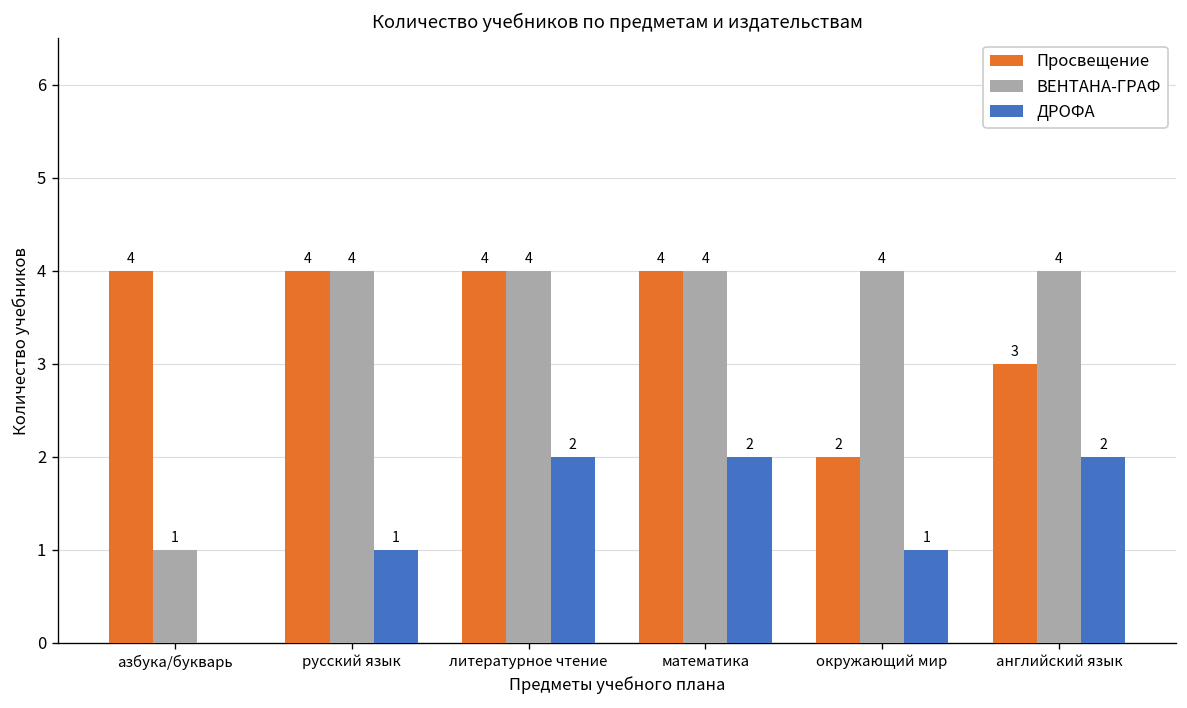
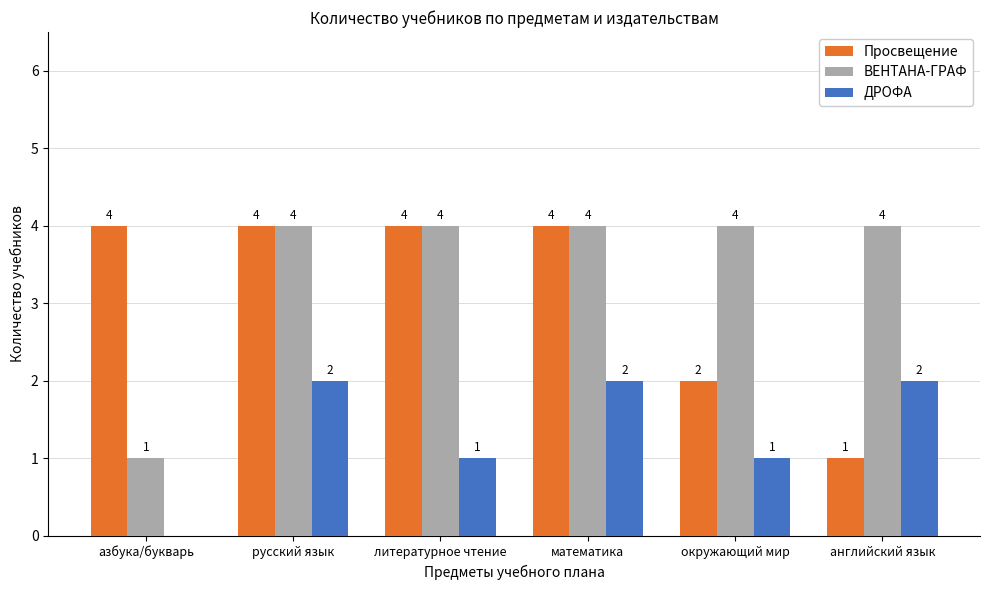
ДРОФА, русский язык: 1 -> 2
ДРОФА, литературное чтение: 2 -> 1
Просвещение, английский язык: 3 -> 1
